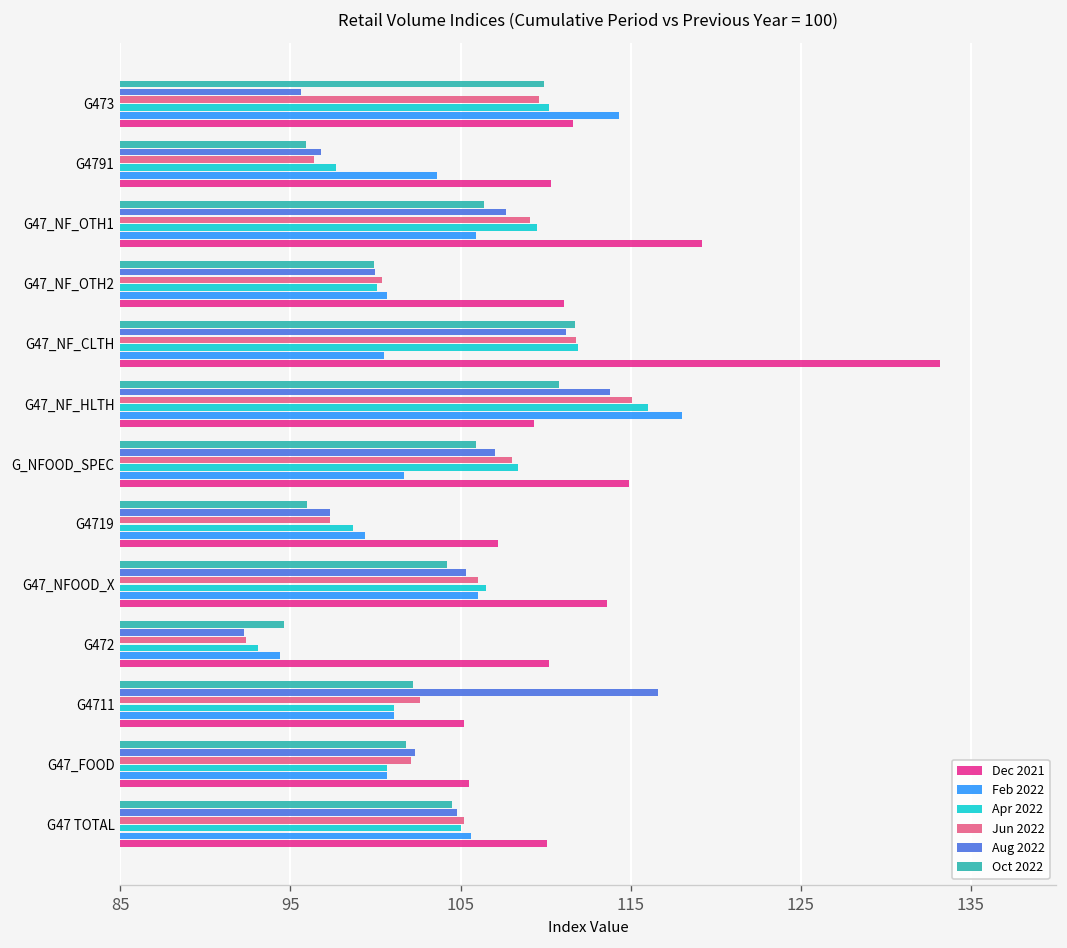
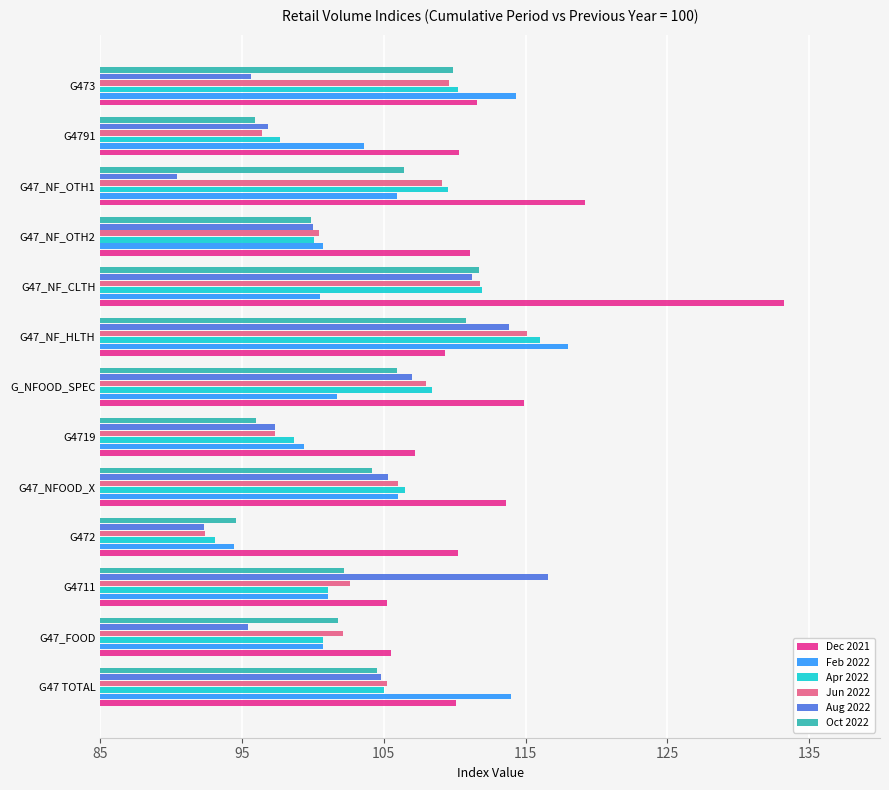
Aug 2022, G47_NF_OTH1: 107.7 -> 90.4
Aug 2022, G47_FOOD: 102.3 -> 95.4
Feb 2022, G47 TOTAL: 105.6 -> 114.0
